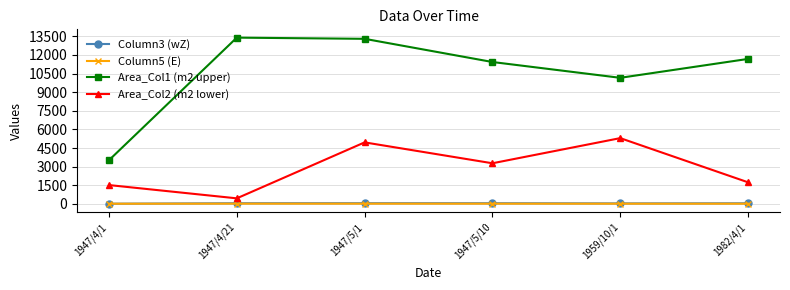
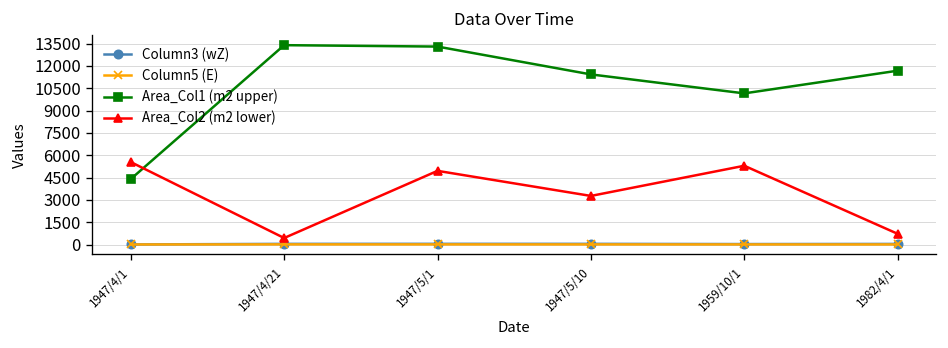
Area_Col1 (m2 upper), 1947/4/1: 3500 -> 4400
Area_Col2 (m2 lower), 1947/4/1: 1500 -> 5500
Area_Col2 (m2 lower), 1982/4/1: 1700 -> 700
